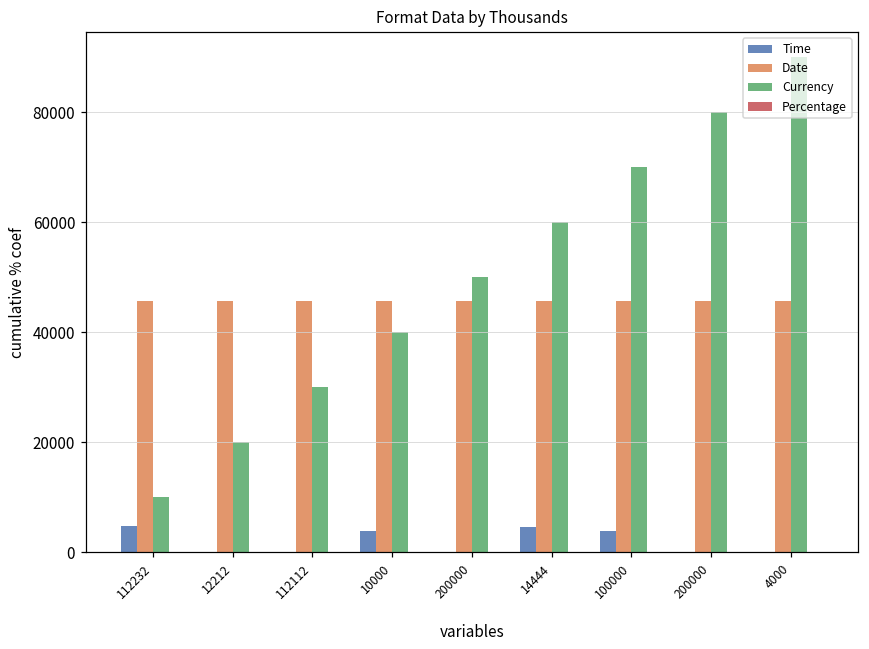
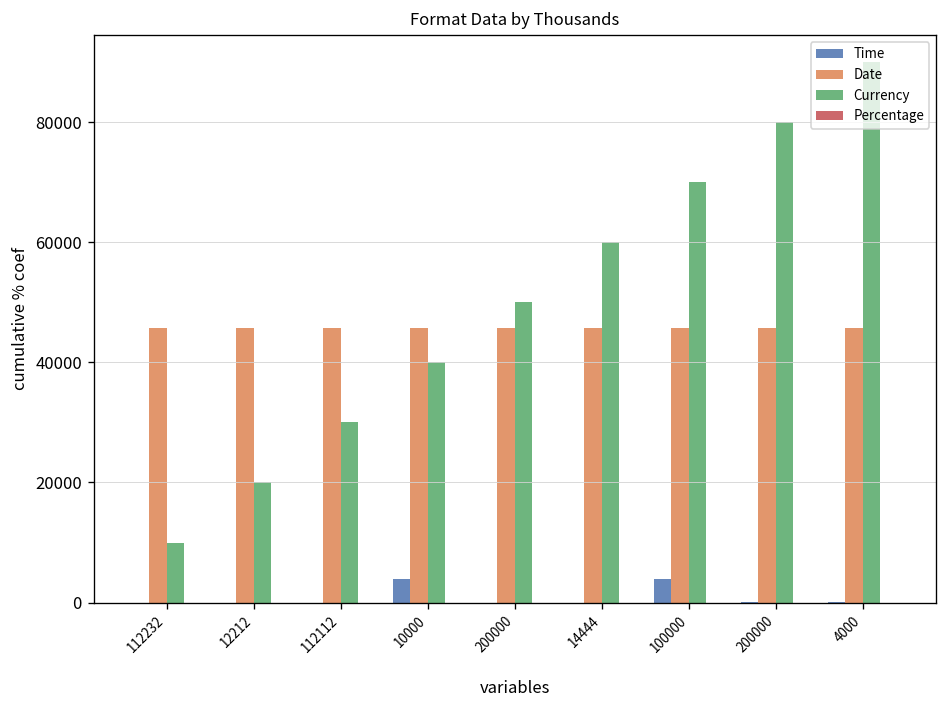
Time, 112232: 5000 -> 0
Time, 14444: 5000 -> 0
